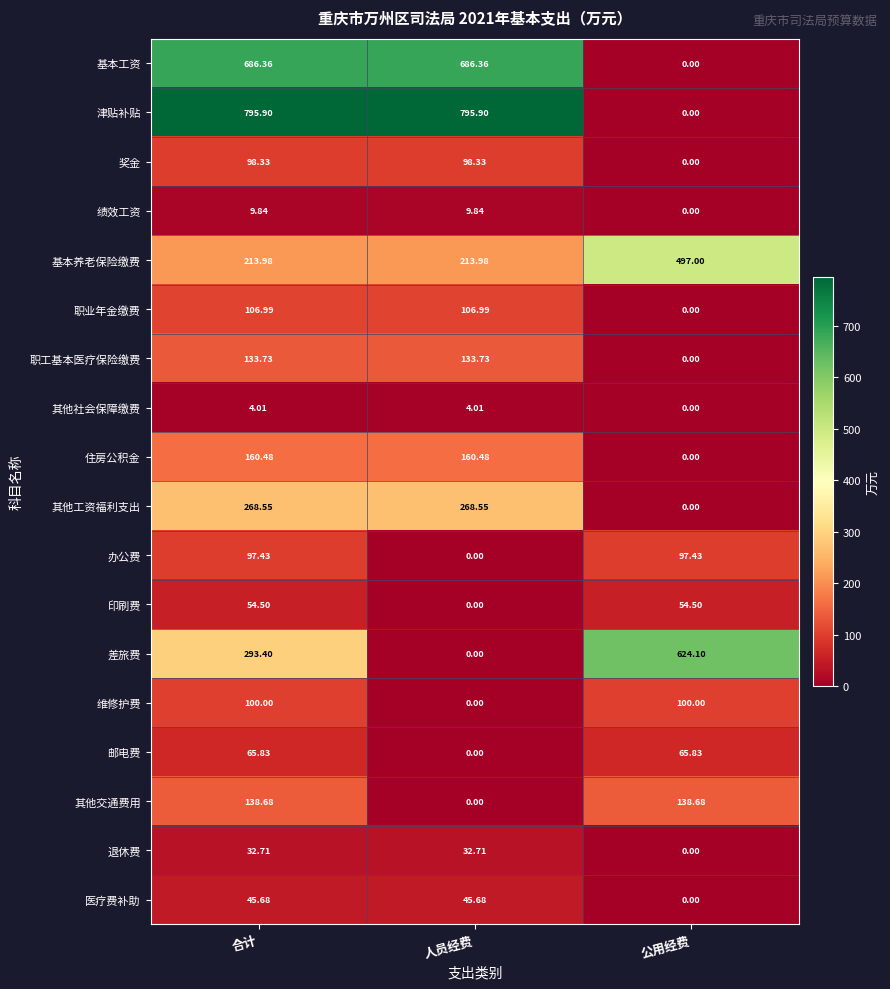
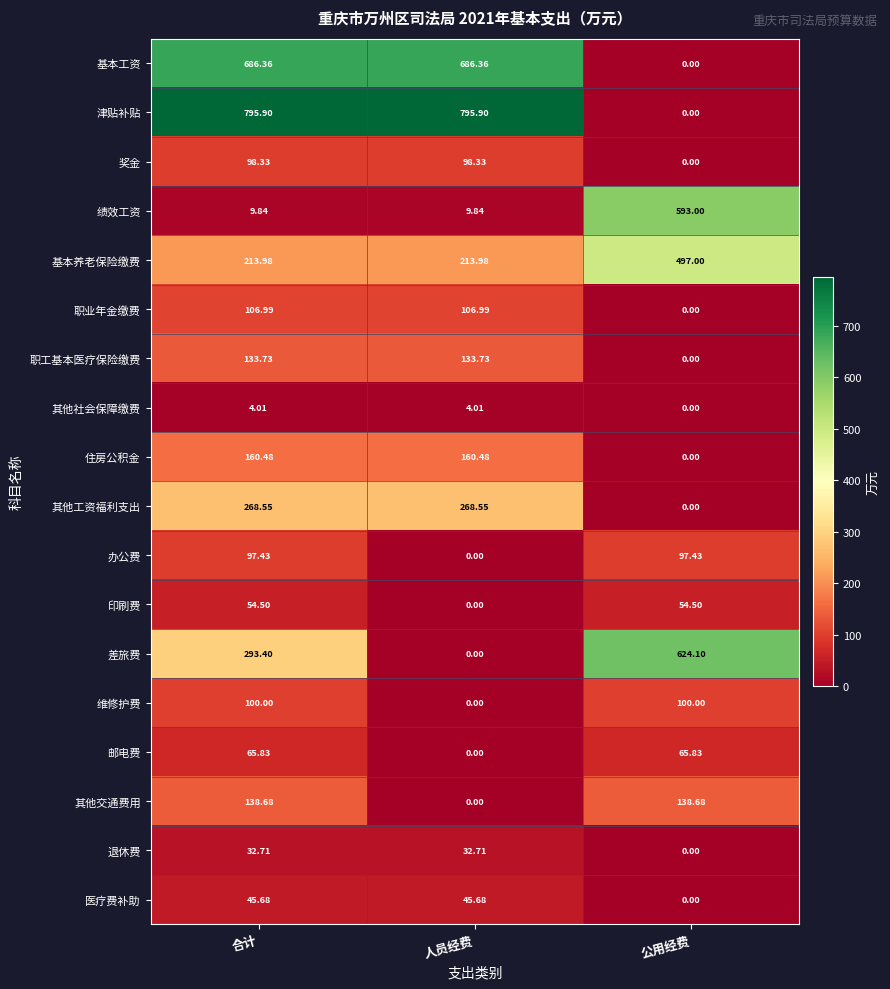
绩效工资, 公用经费: 0.00 -> 593.00
